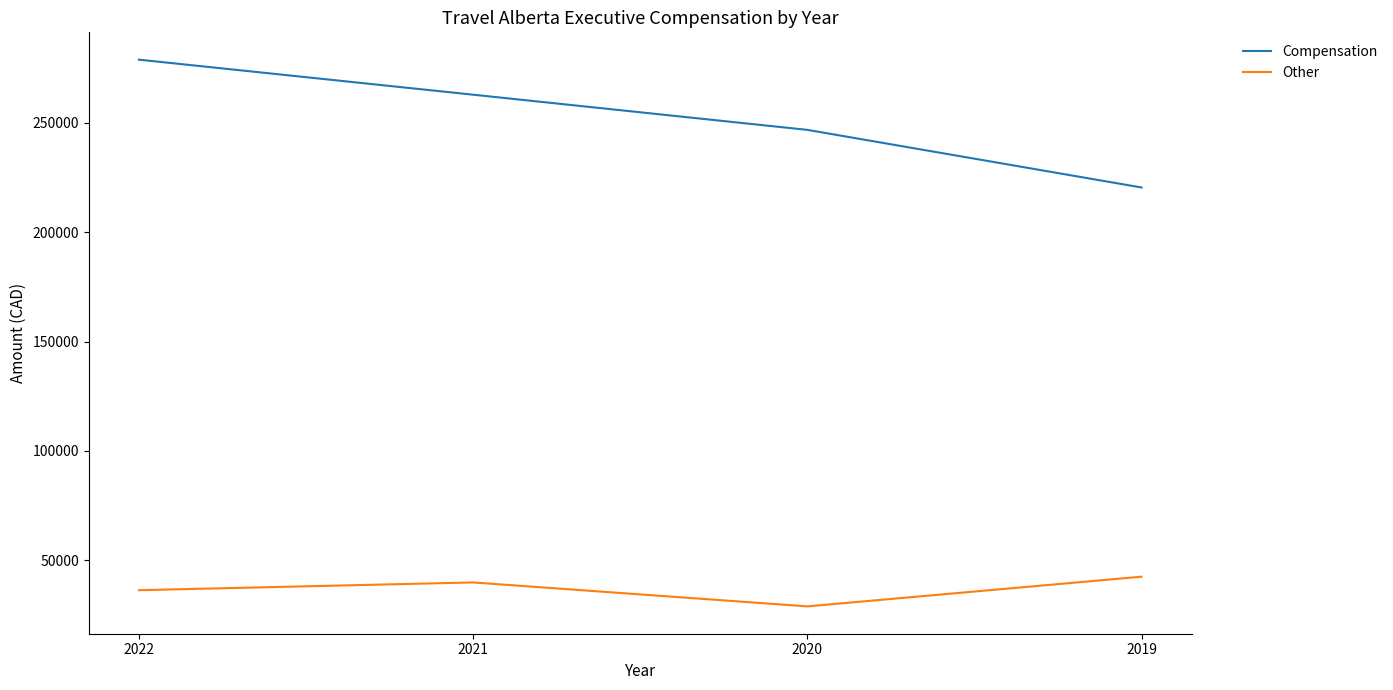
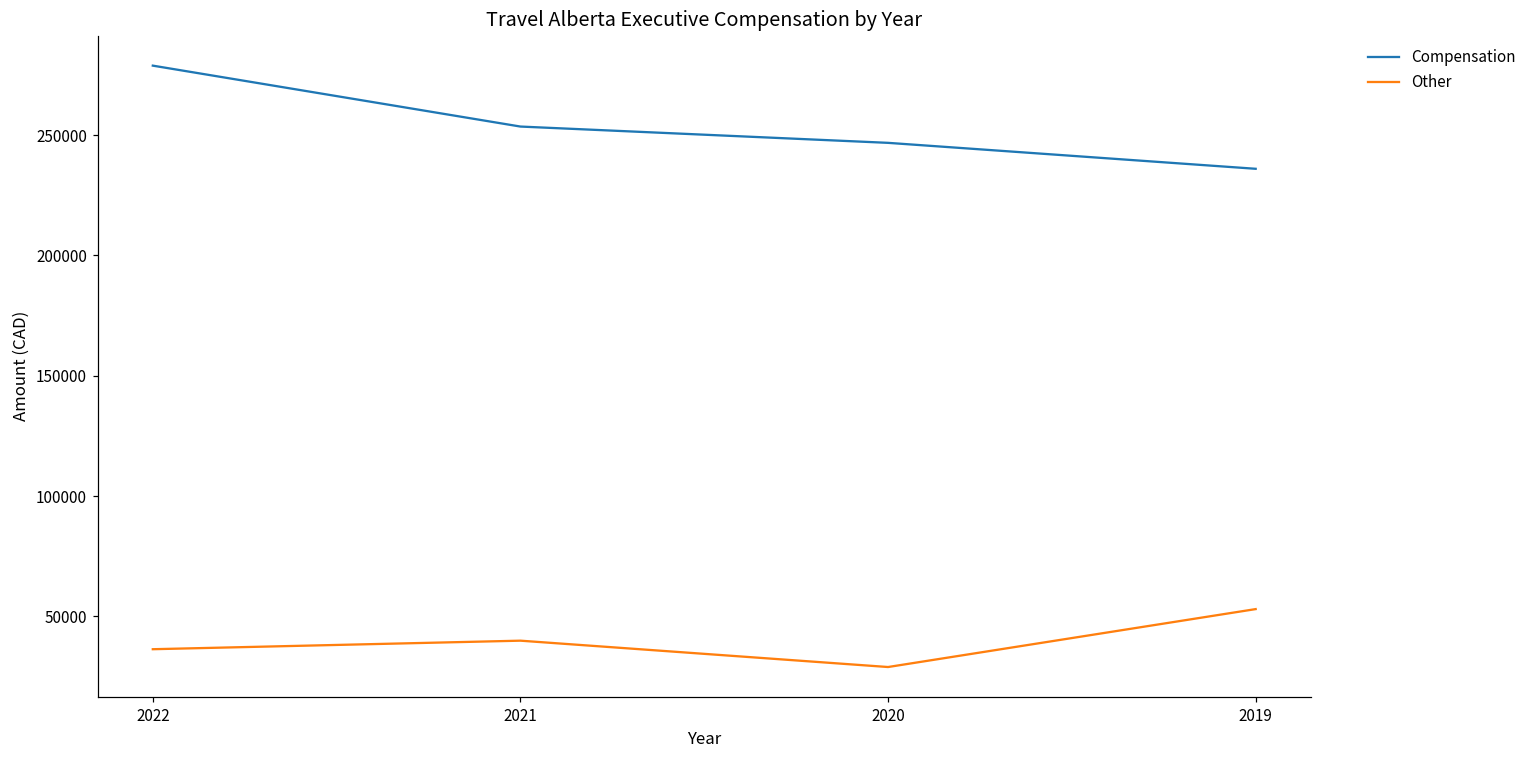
Compensation, 2021: 263000 -> 254000
Compensation, 2019: 220000 -> 236000
Other, 2019: 43000 -> 53000
